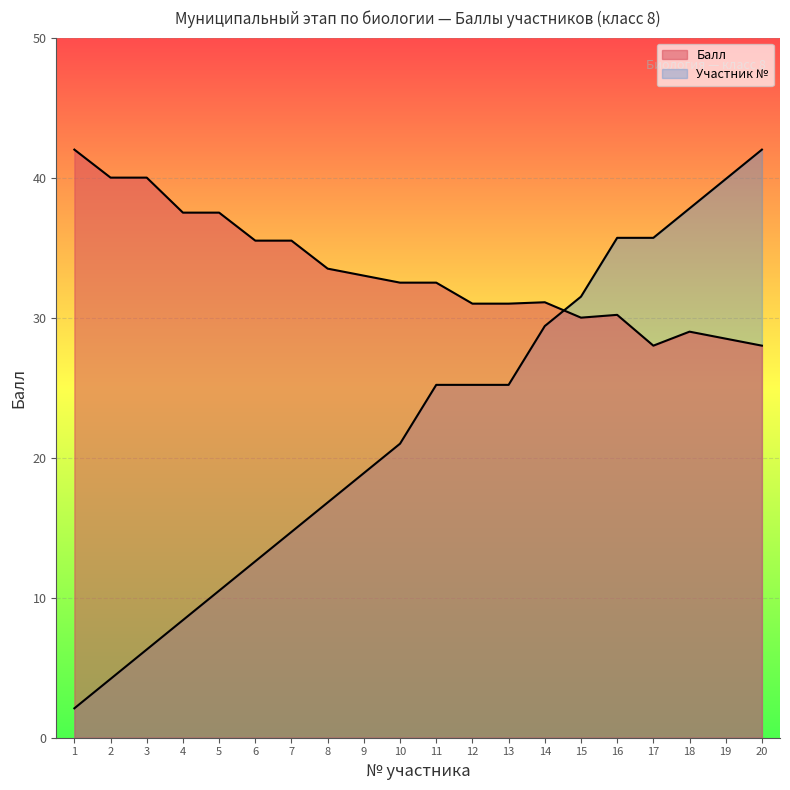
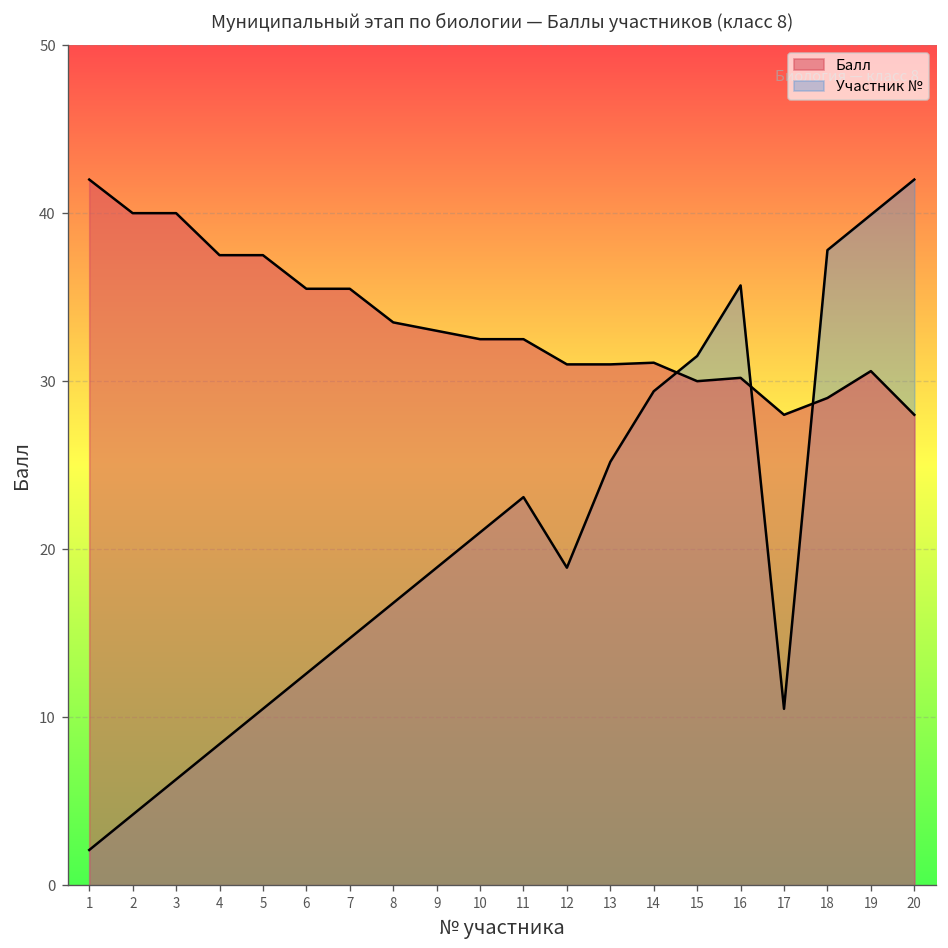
Участник №, 11: 25.2 -> 23.1
Участник №, 12: 25.2 -> 18.9
Участник №, 17: 35.7 -> 10.5
Балл, 19: 28.5 -> 30.6
